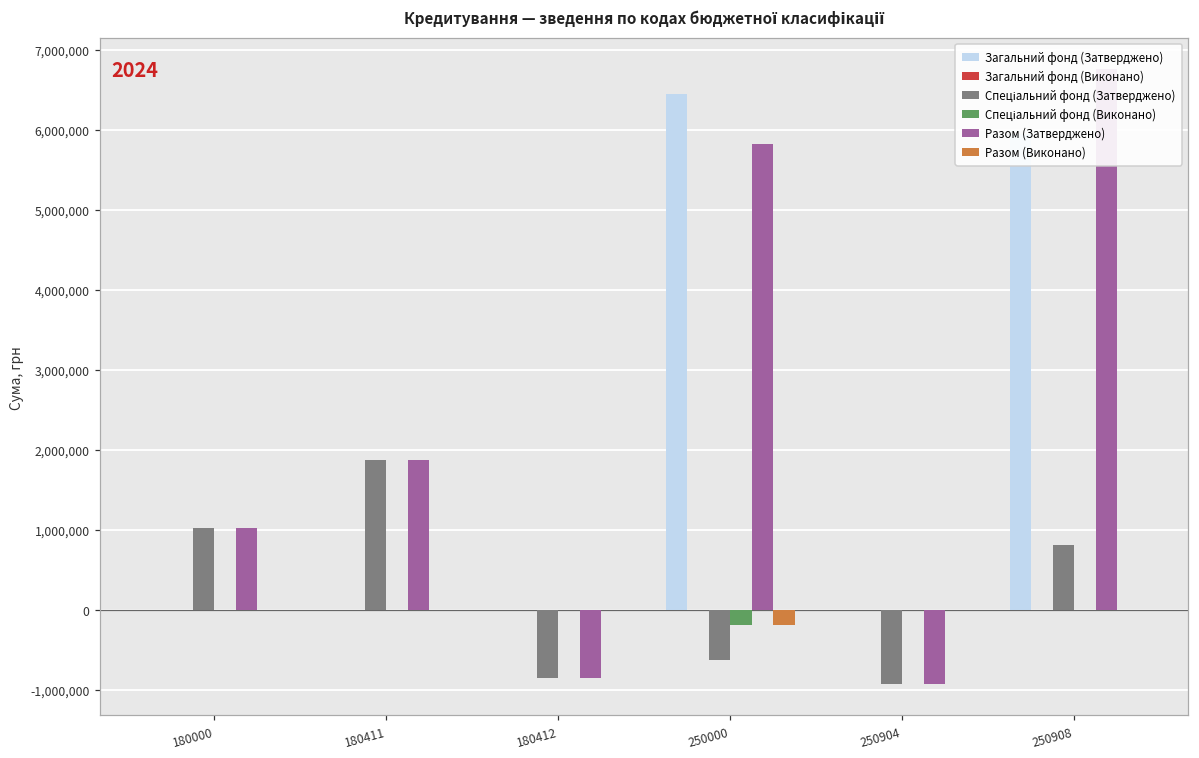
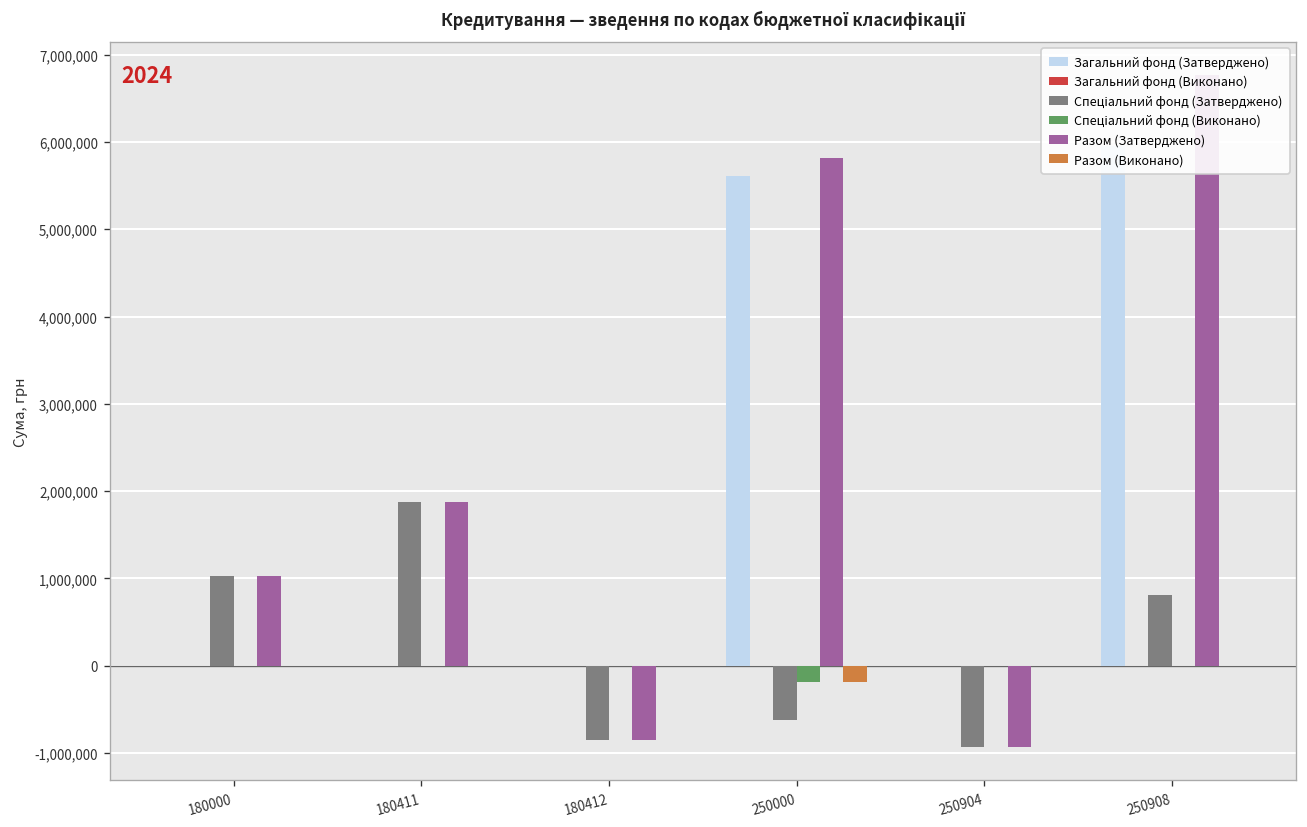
Загальний фонд (Затверджено), 250000: 6,500,000 -> 5,600,000
